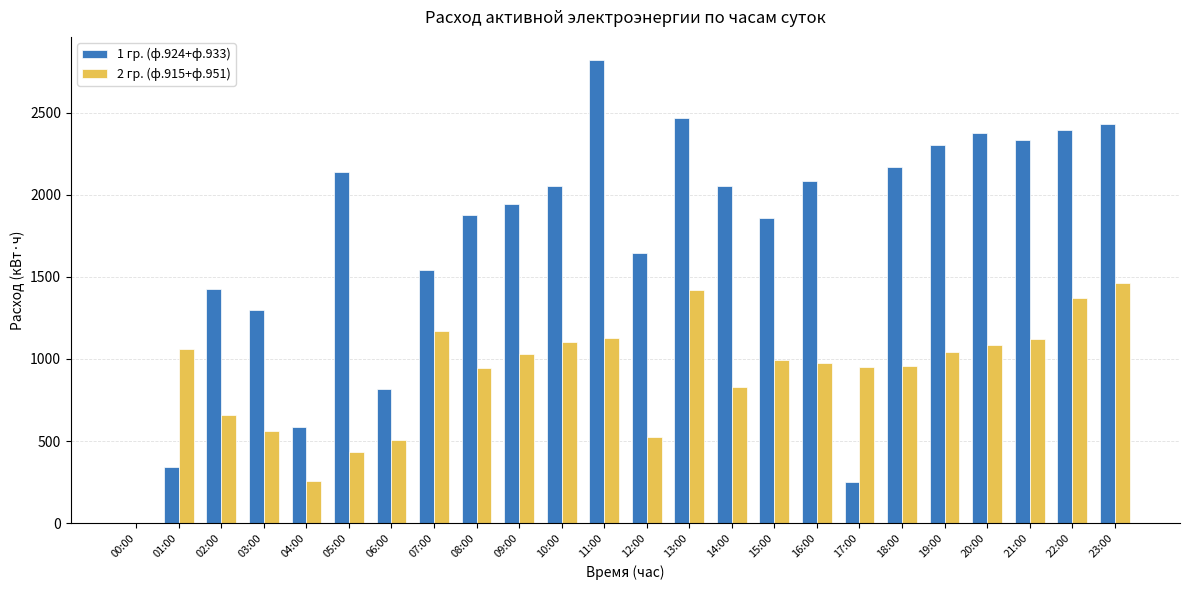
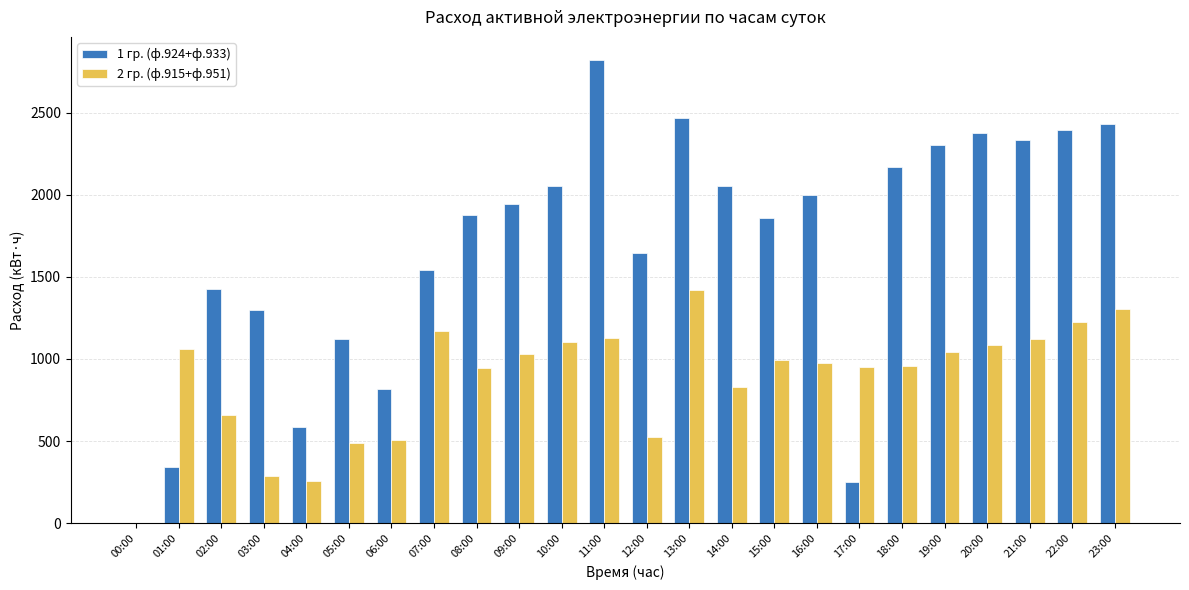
2 гр. (ф.915+ф.951), 03:00: 560 -> 290
1 гр. (ф.924+ф.933), 05:00: 2140 -> 1120
2 гр. (ф.915+ф.951), 05:00: 430 -> 490
1 гр. (ф.924+ф.933), 16:00: 2080 -> 2000
2 гр. (ф.915+ф.951), 22:00: 1370 -> 1220
2 гр. (ф.915+ф.951), 23:00: 1460 -> 1300
